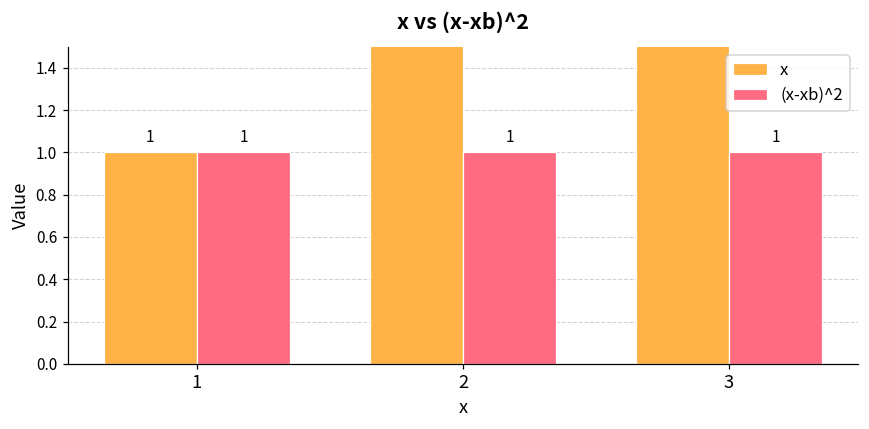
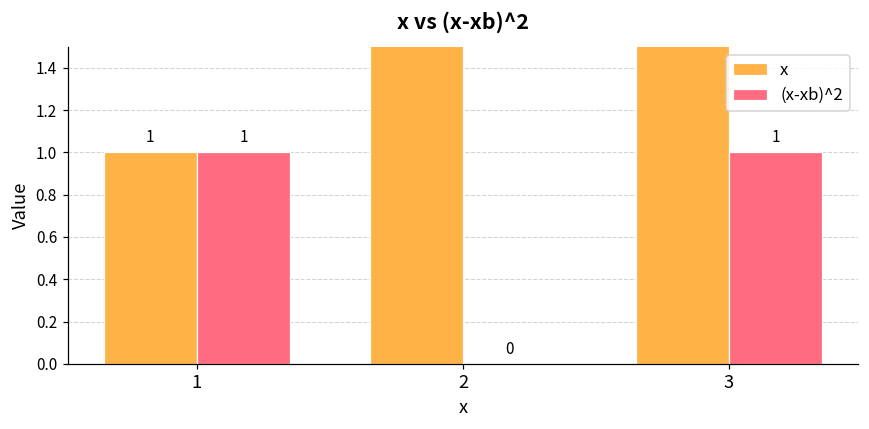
(x-xb)^2, 2: 1 -> 0
